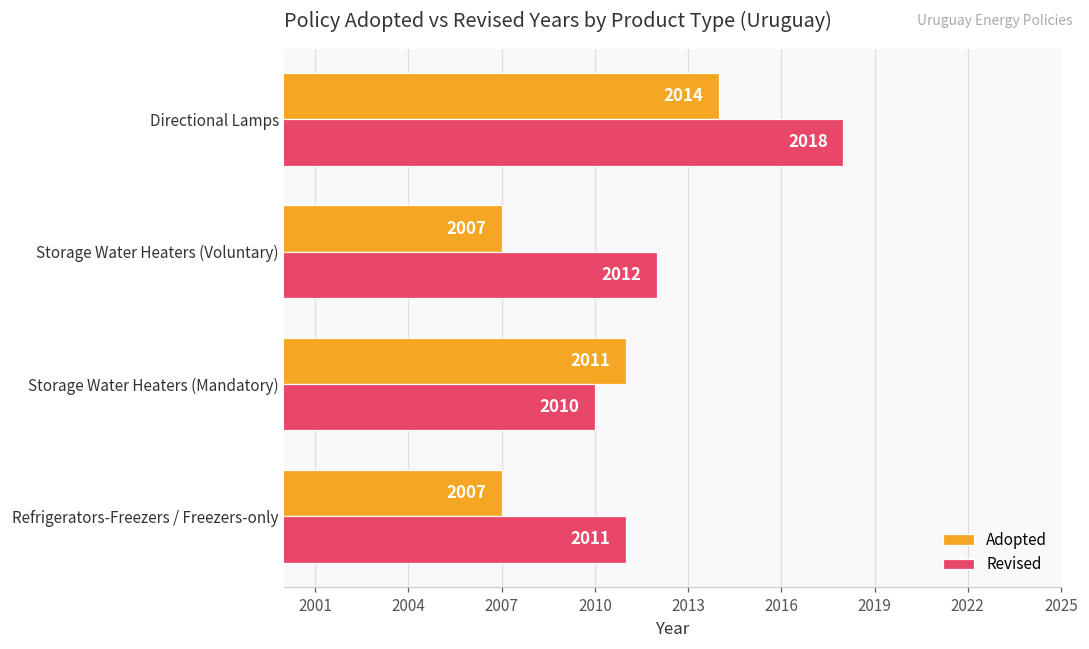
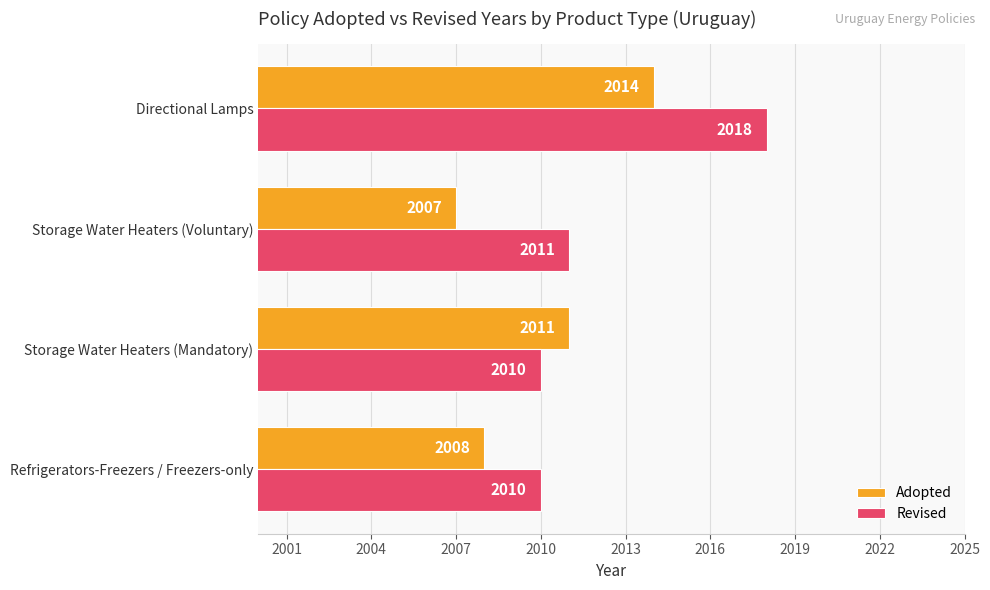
Revised, Storage Water Heaters (Voluntary): 2012 -> 2011
Adopted, Refrigerators-Freezers / Freezers-only: 2007 -> 2008
Revised, Refrigerators-Freezers / Freezers-only: 2011 -> 2010
